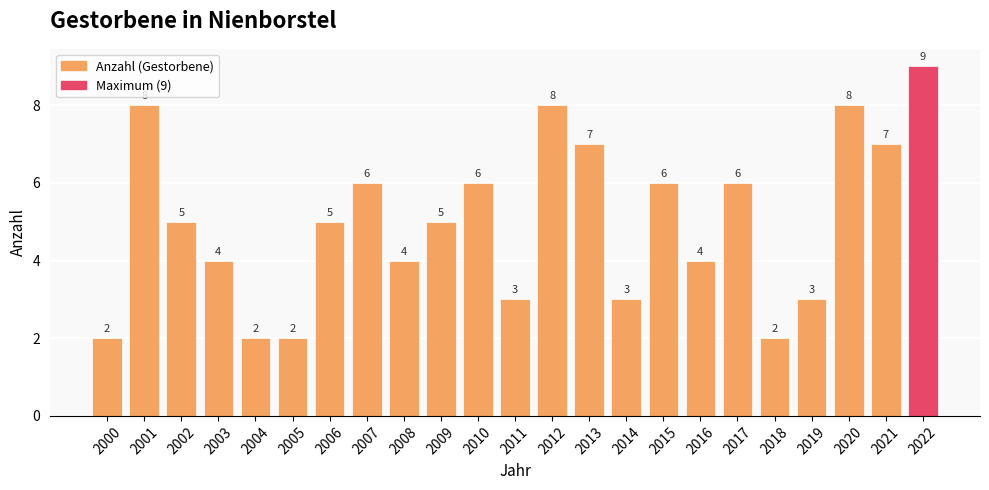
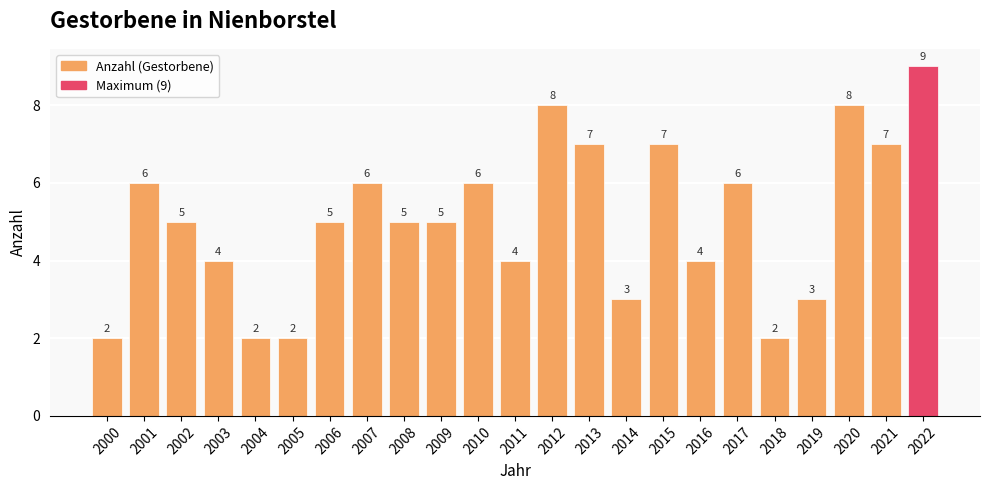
2001: 8 -> 6
2008: 4 -> 5
2011: 3 -> 4
2015: 6 -> 7
